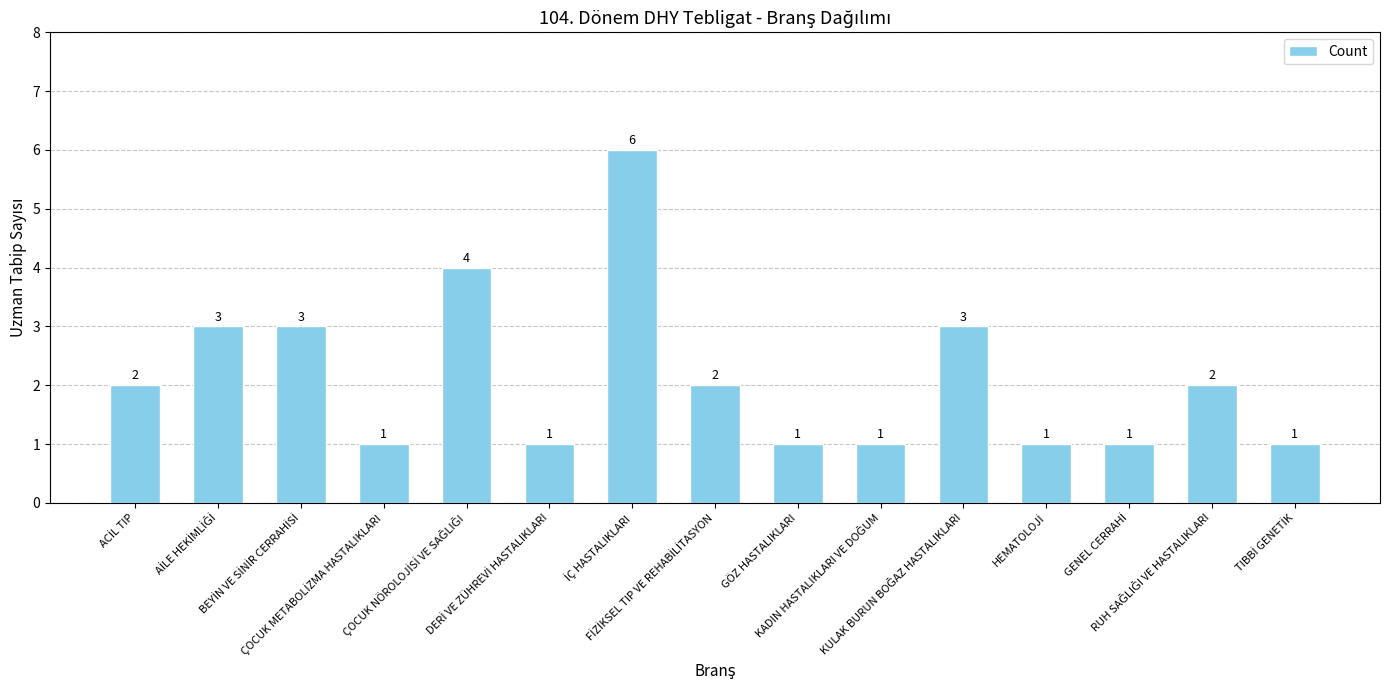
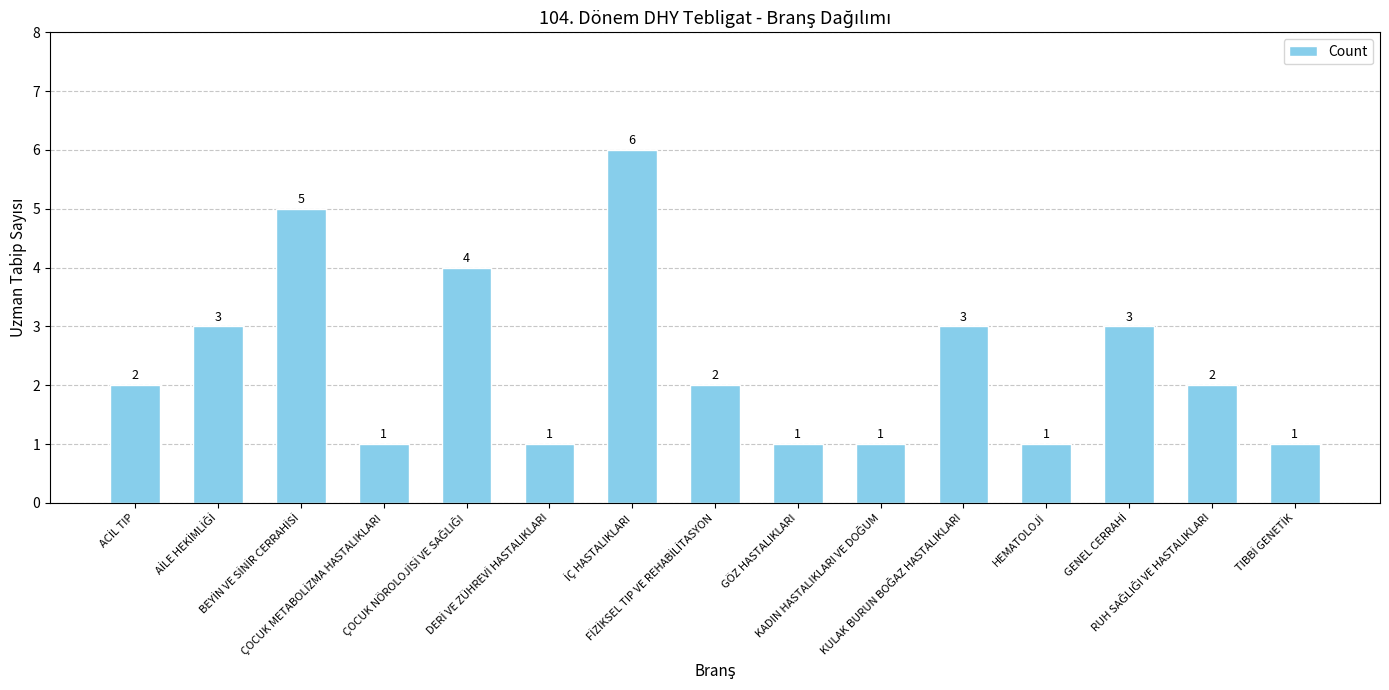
BEYİN VE SİNİR CERRAHİSİ: 3 -> 5
GENEL CERRAHİ: 1 -> 3
